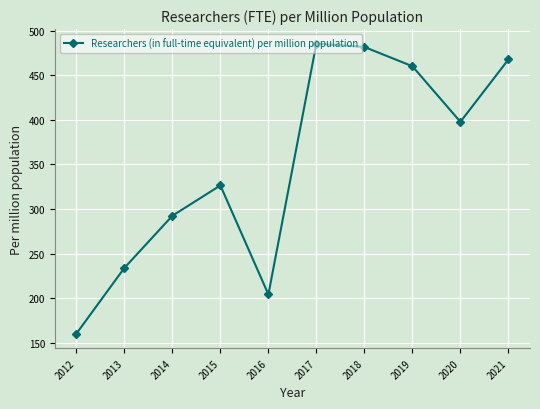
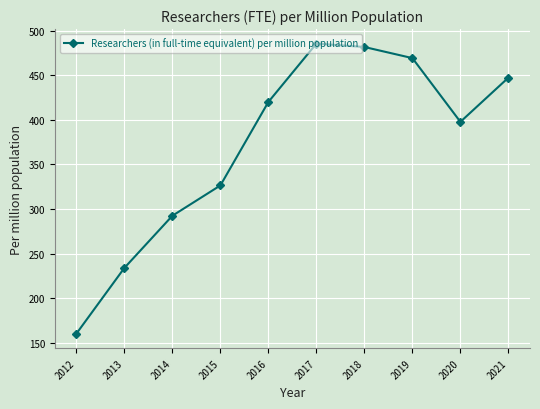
2016: 200 -> 420
2019: 460 -> 470
2021: 470 -> 450
